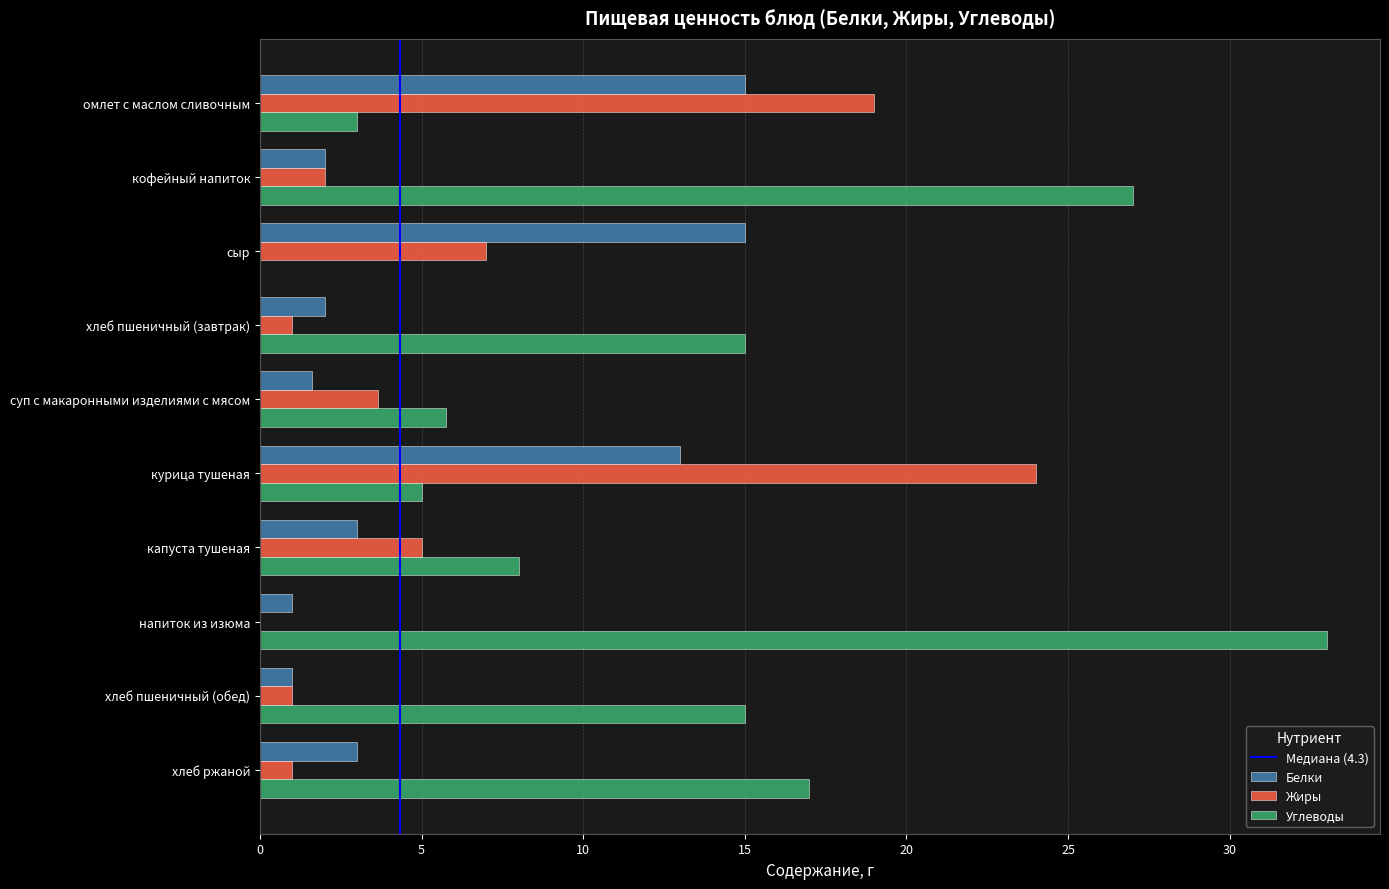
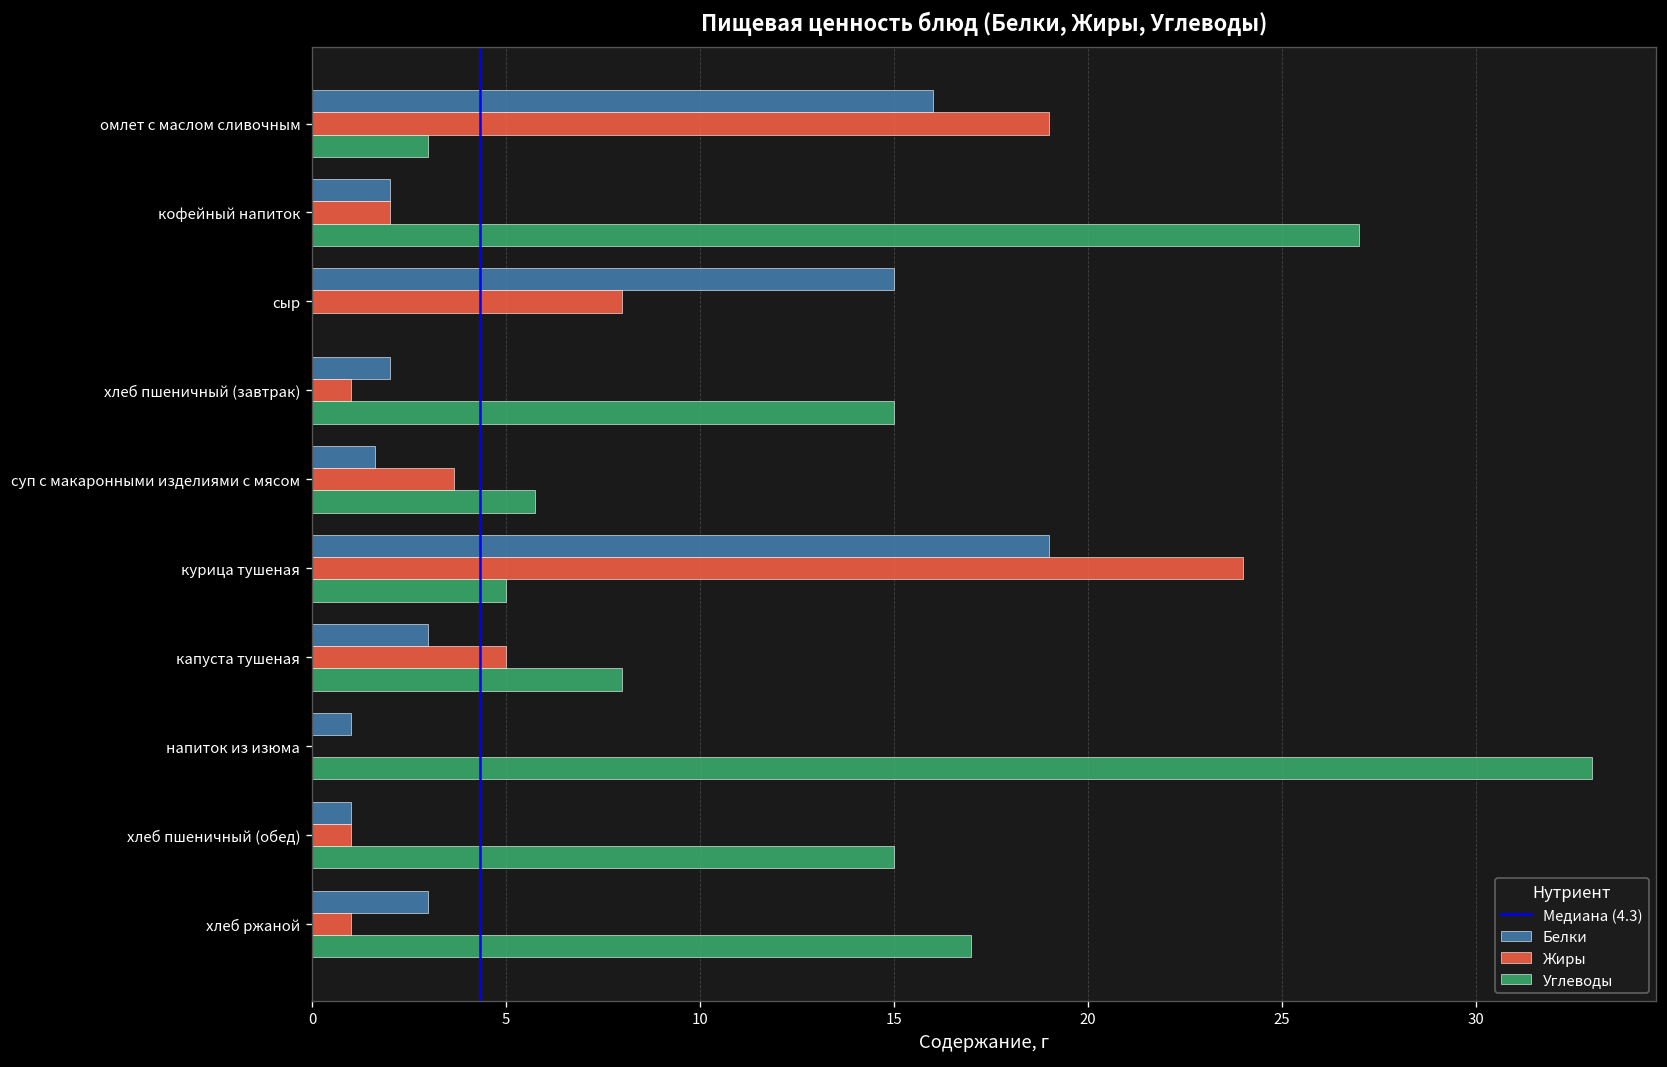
Белки, омлет с маслом сливочным: 15 -> 16
Жиры, сыр: 7 -> 8
Белки, курица тушеная: 13 -> 19
